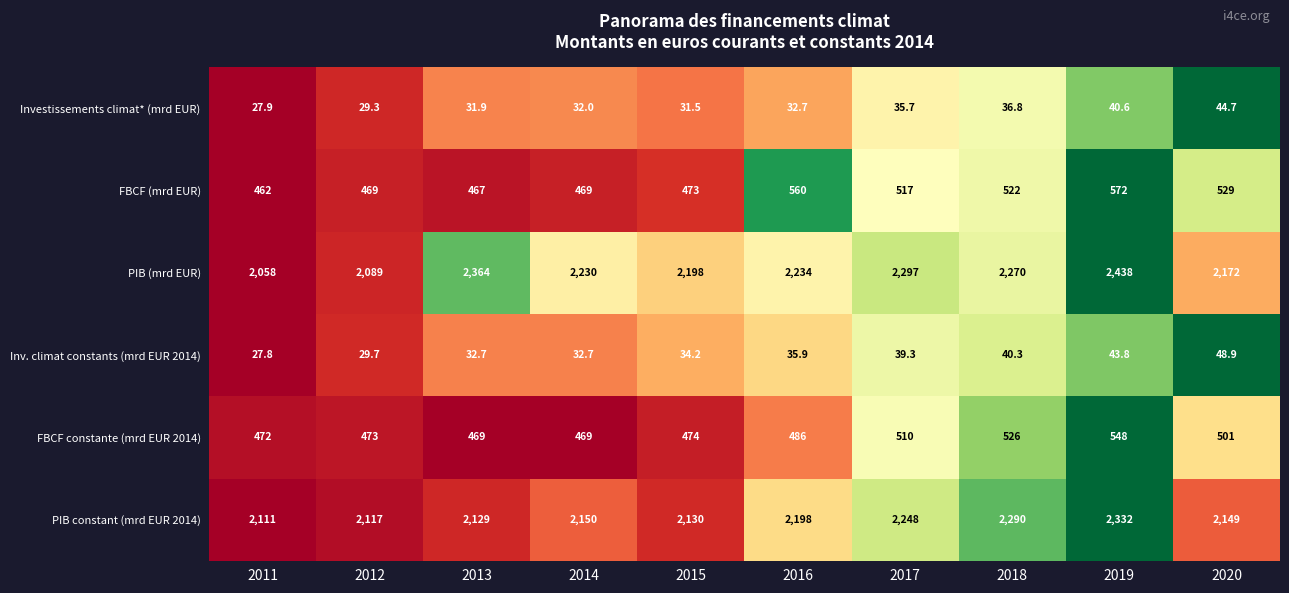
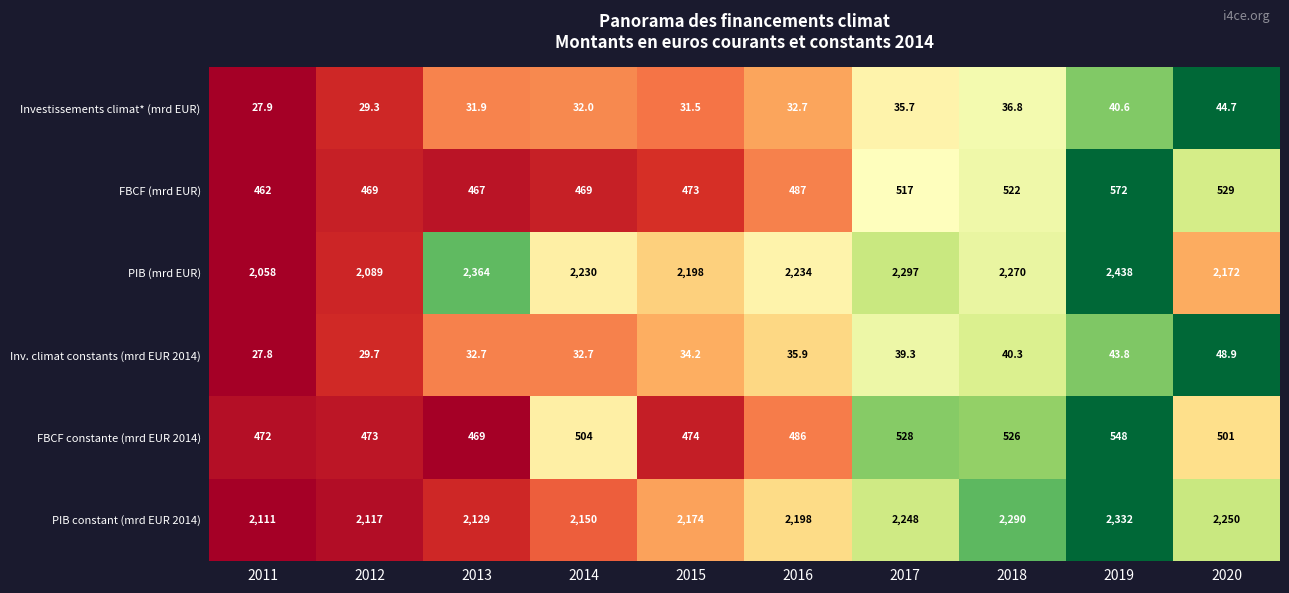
FBCF (mrd EUR), 2016: 560 -> 487
FBCF constante (mrd EUR 2014), 2014: 469 -> 504
FBCF constante (mrd EUR 2014), 2017: 510 -> 528
PIB constant (mrd EUR 2014), 2015: 2,130 -> 2,174
PIB constant (mrd EUR 2014), 2020: 2,149 -> 2,250
